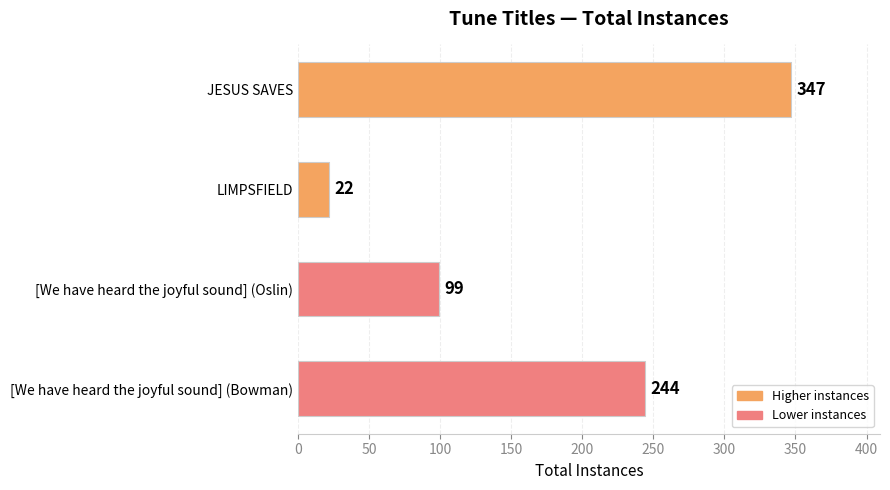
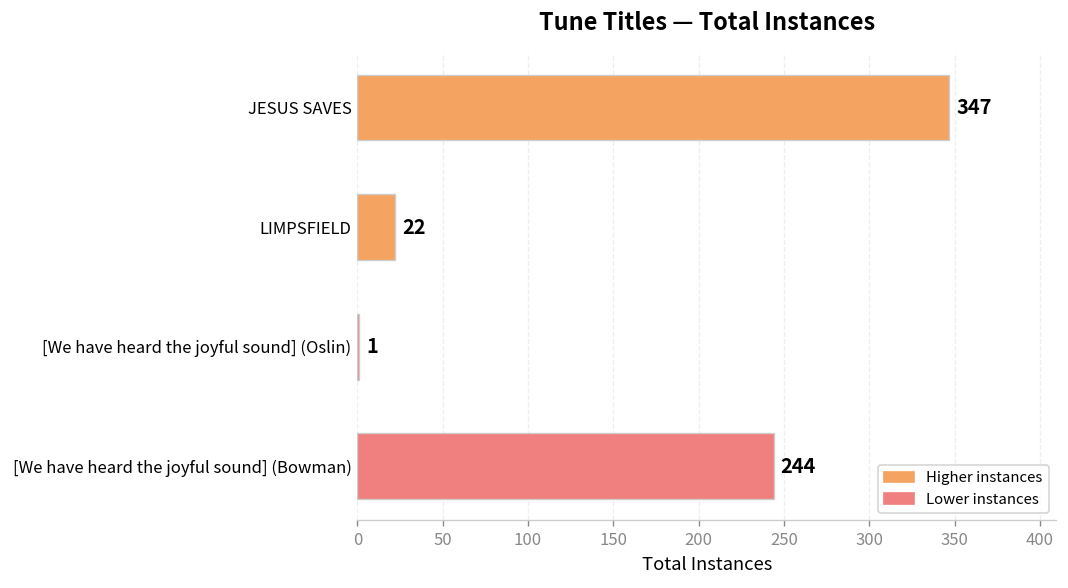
[We have heard the joyful sound] (Oslin): 99 -> 1
